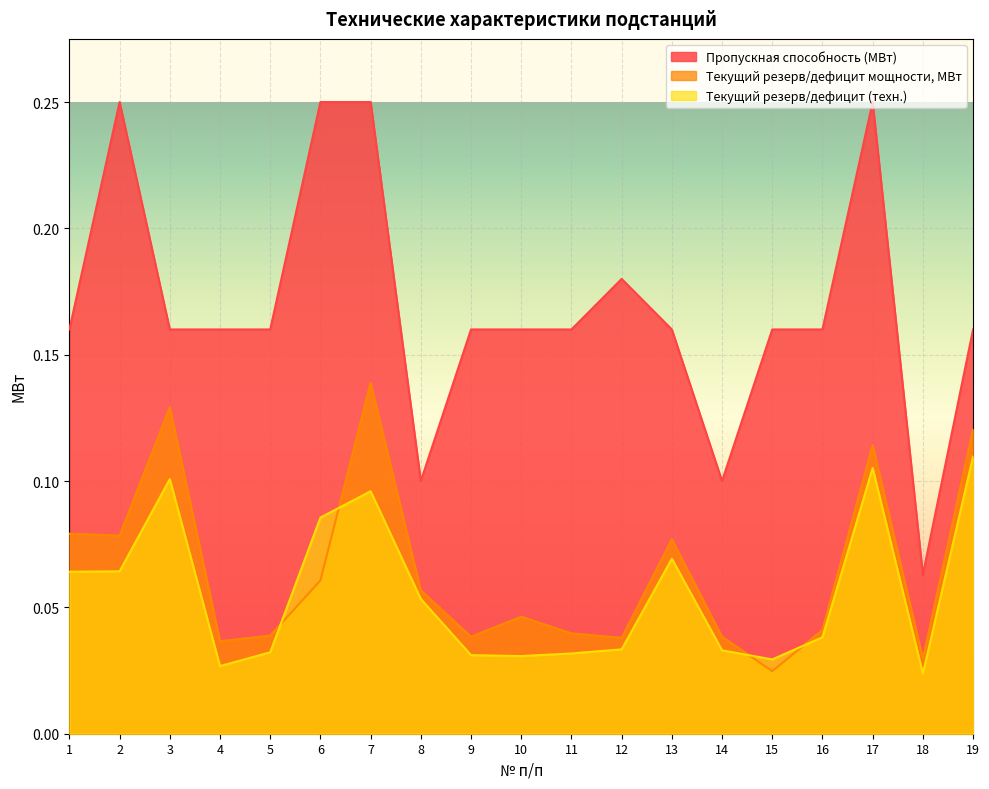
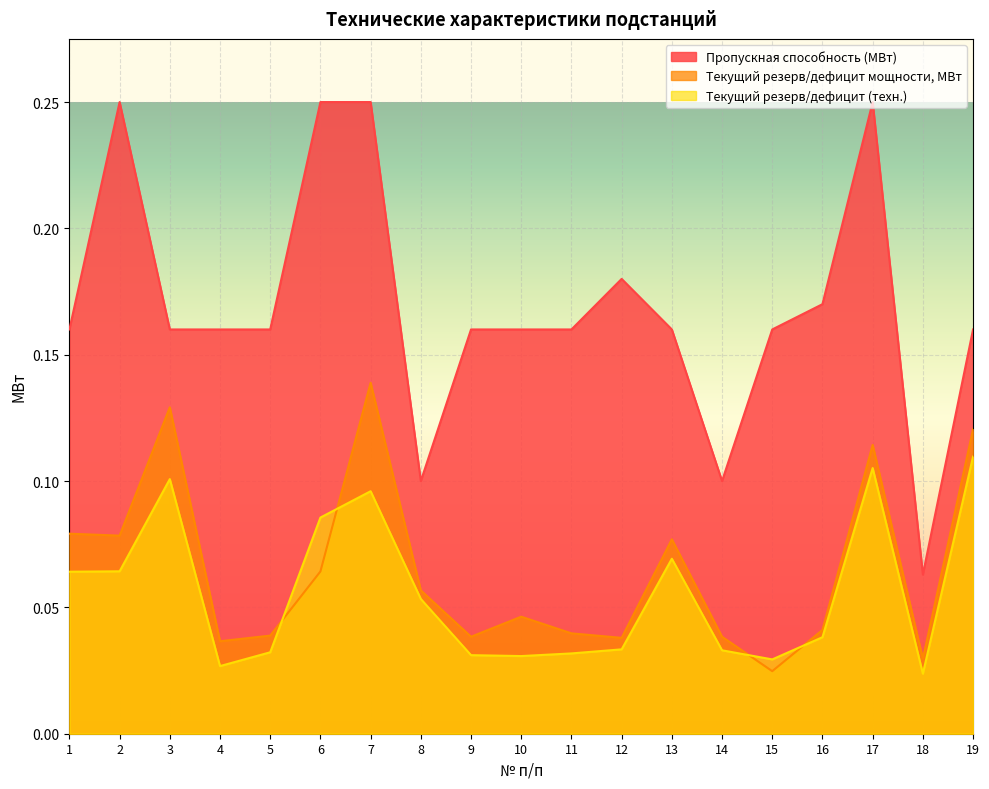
Текущий резерв/дефицит мощности, МВт, 6: 0.061 -> 0.064
Пропускная способность (МВт), 16: 0.16 -> 0.17
